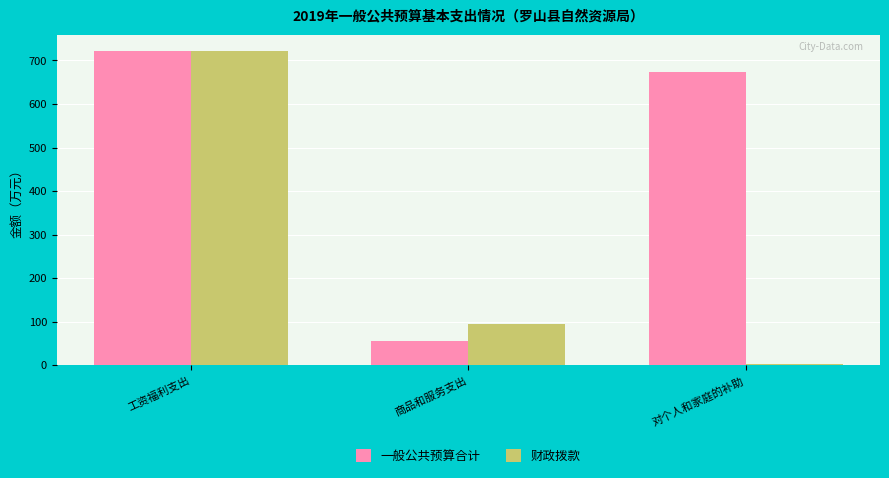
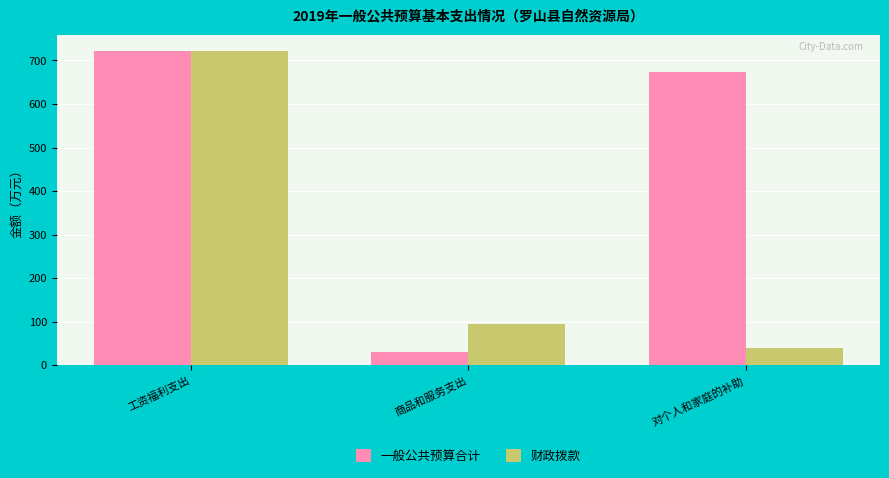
一般公共预算合计, 商品和服务支出: 60 -> 30
财政拨款, 对个人和家庭的补助: 0 -> 40
